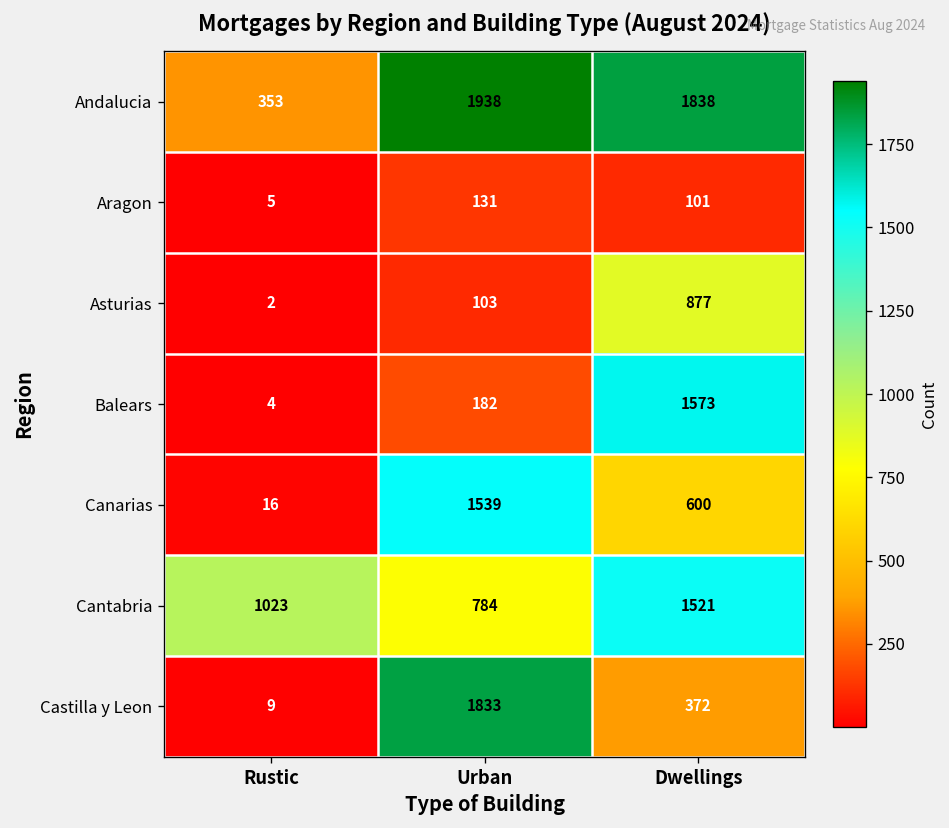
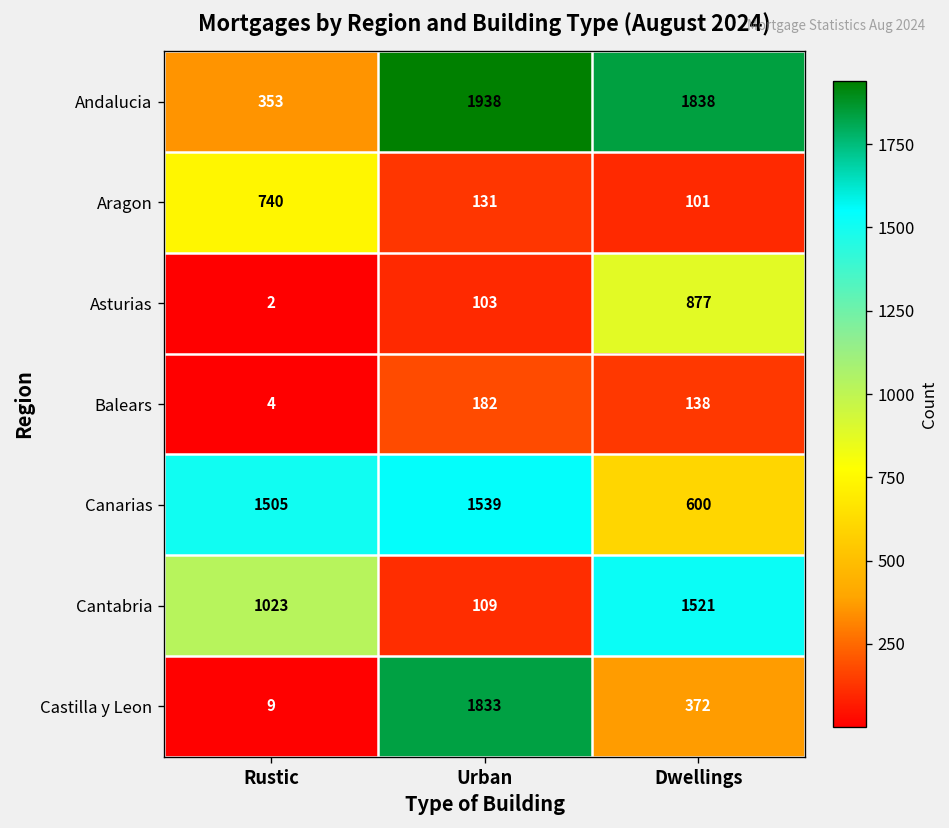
Aragon, Rustic: 5 -> 740
Balears, Dwellings: 1573 -> 138
Canarias, Rustic: 16 -> 1505
Cantabria, Urban: 784 -> 109
